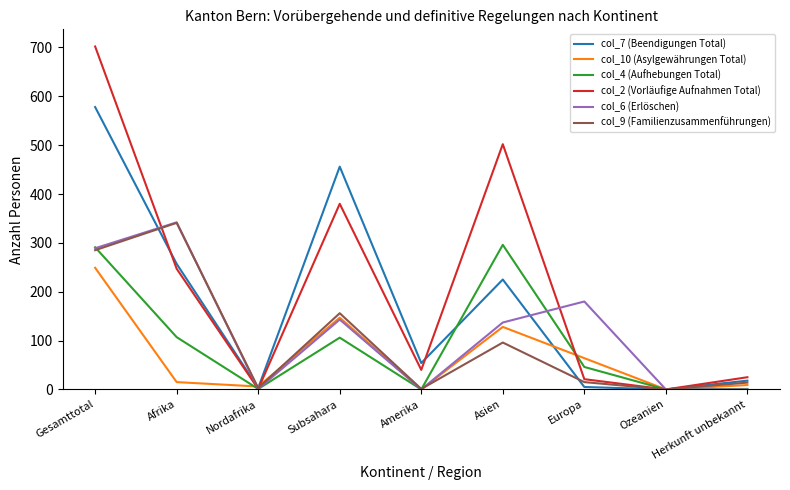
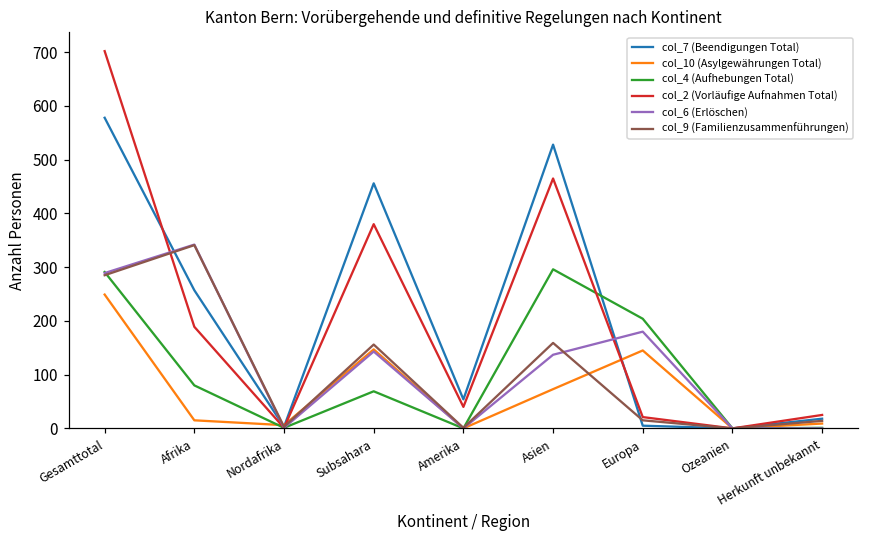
col_4 (Aufhebungen Total), Afrika: 110 -> 80
col_2 (Vorläufige Aufnahmen Total), Afrika: 250 -> 190
col_4 (Aufhebungen Total), Subsahara: 110 -> 70
col_7 (Beendigungen Total), Asien: 230 -> 530
col_10 (Asylgewährungen Total), Asien: 130 -> 70
col_2 (Vorläufige Aufnahmen Total), Asien: 500 -> 470
col_9 (Familienzusammenführungen), Asien: 100 -> 160
col_10 (Asylgewährungen Total), Europa: 60 -> 150
col_4 (Aufhebungen Total), Europa: 50 -> 200
